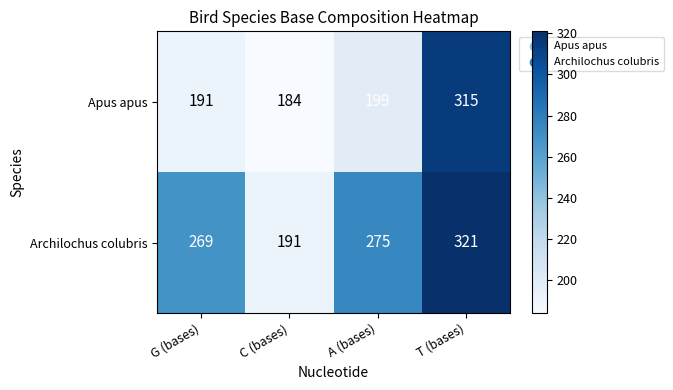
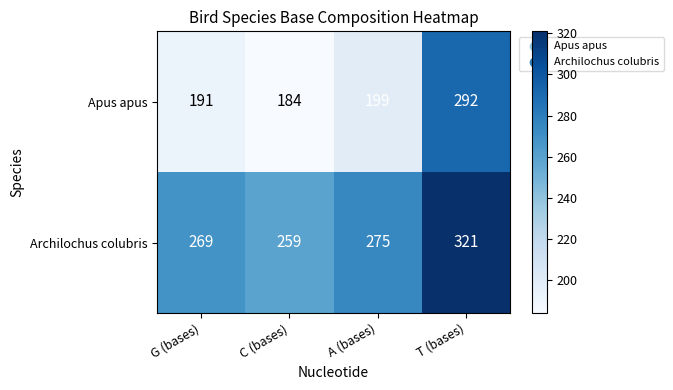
Apus apus, T (bases): 315 -> 292
Archilochus colubris, C (bases): 191 -> 259
